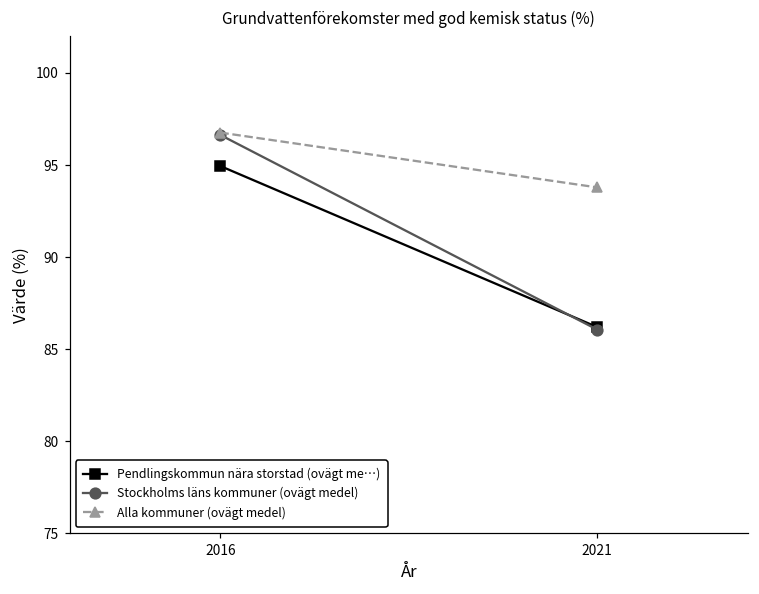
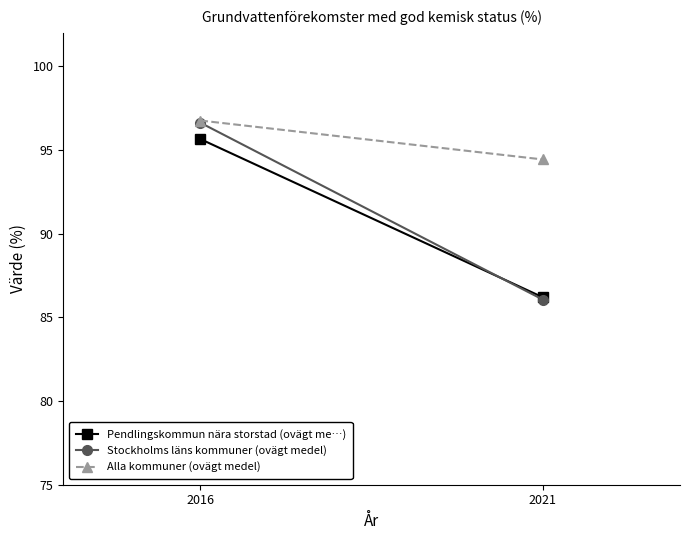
Pendlingskommun nära storstad (ovägt me…), 2016: 94.9 -> 95.7
Alla kommuner (ovägt medel), 2021: 93.8 -> 94.4
